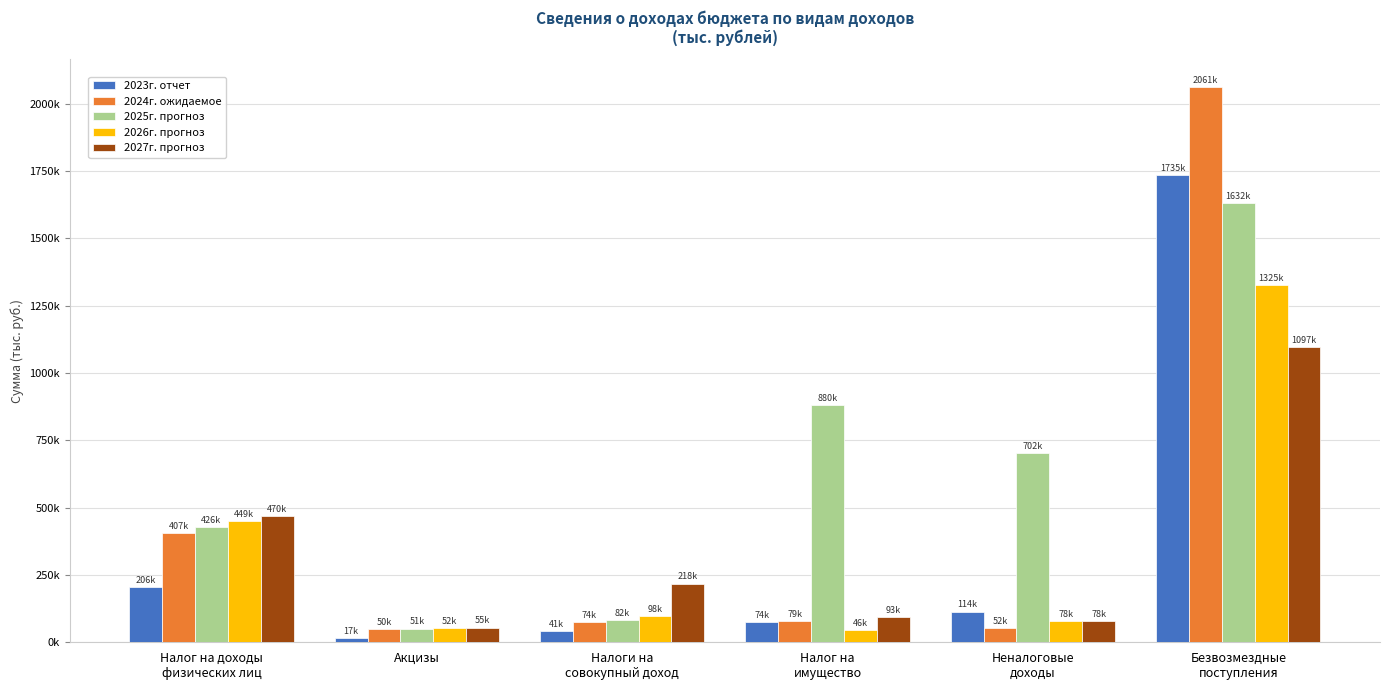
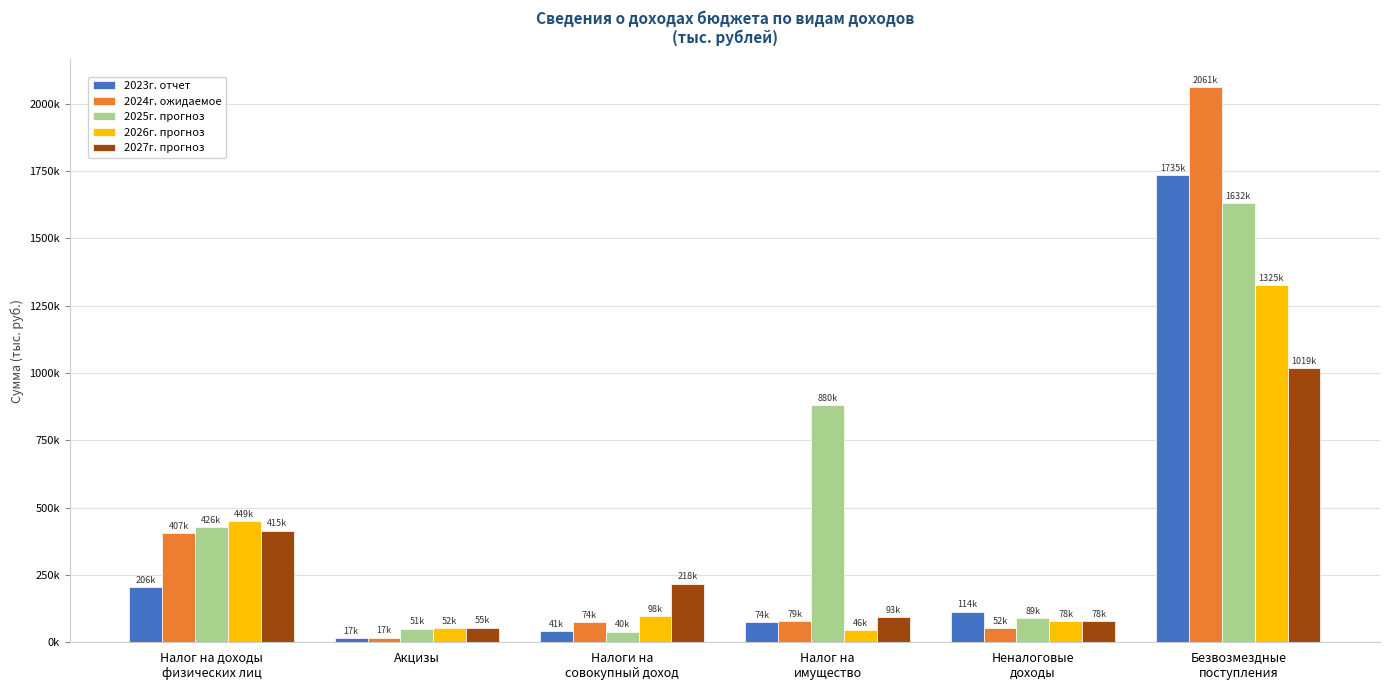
2027г. прогноз, Налог на доходы физических лиц: 470k -> 415k
2024г. ожидаемое, Акцизы: 50k -> 17k
2025г. прогноз, Налоги на совокупный доход: 82k -> 40k
2025г. прогноз, Неналоговые доходы: 702k -> 89k
2027г. прогноз, Безвозмездные поступления: 1097k -> 1019k
